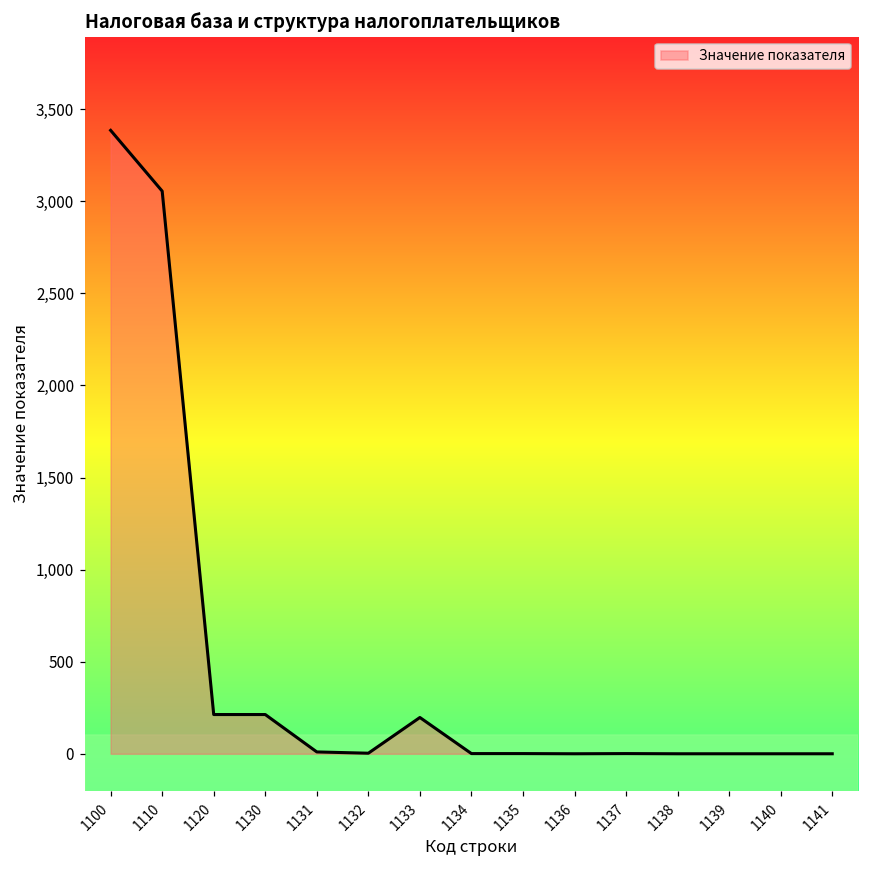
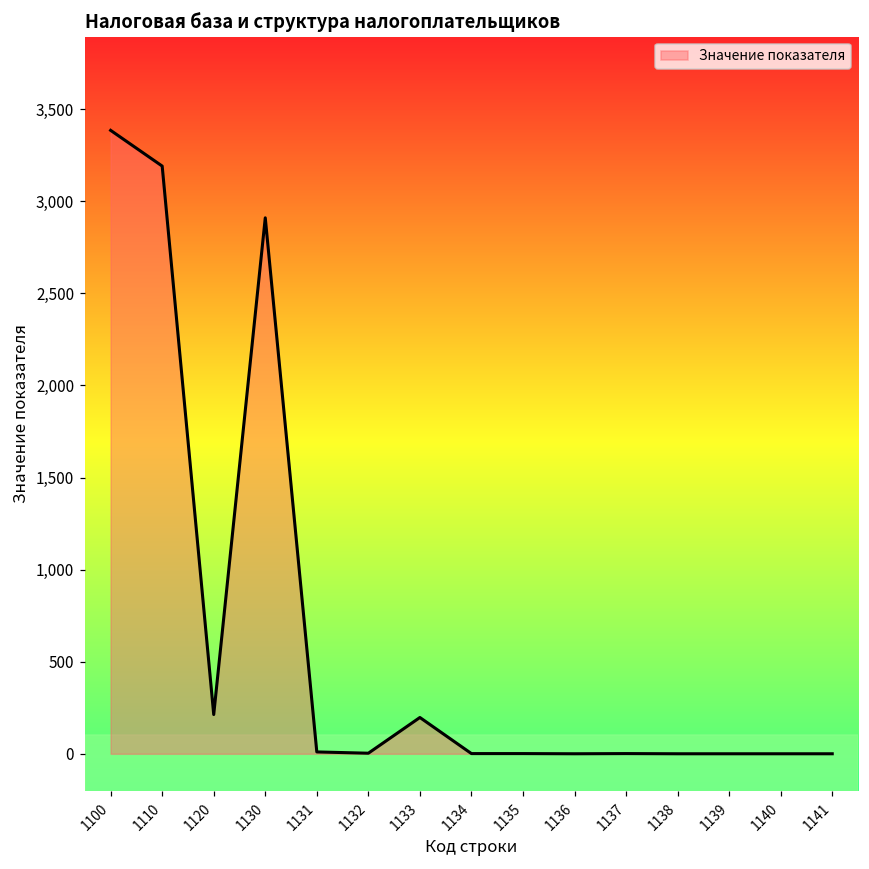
1110: 3,060 -> 3,190
1130: 210 -> 2,910
